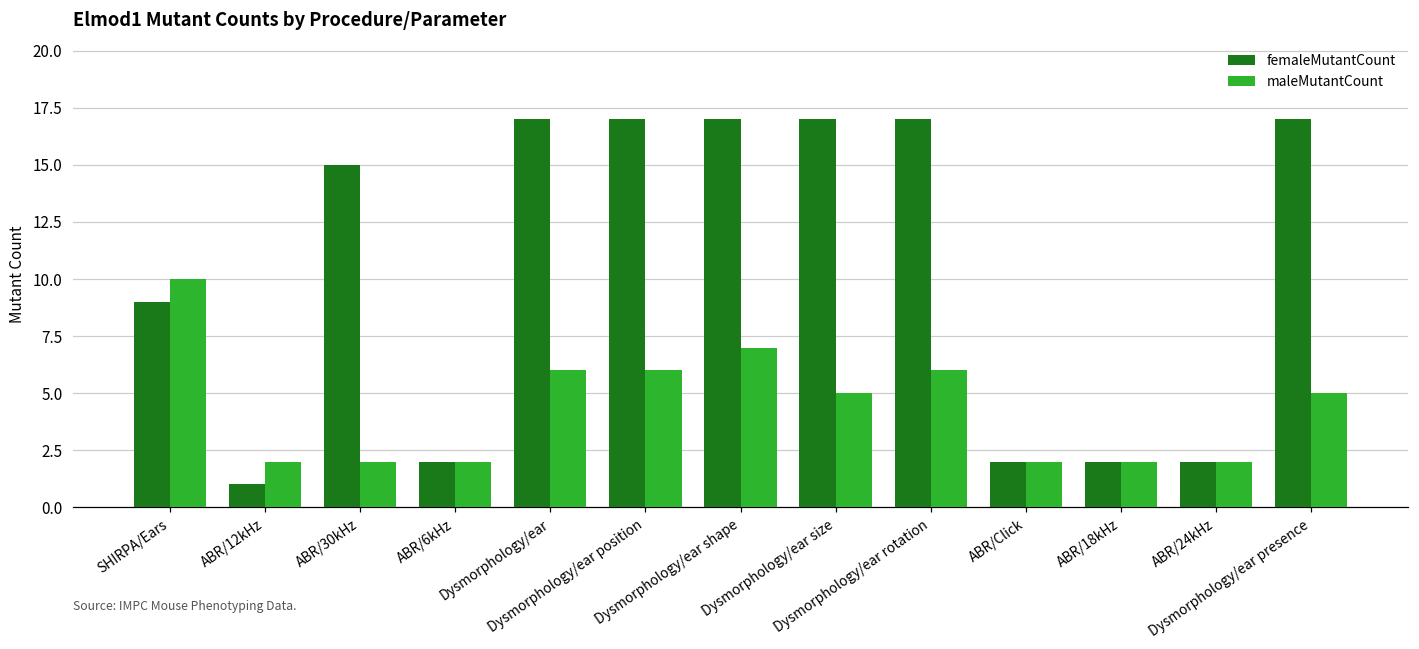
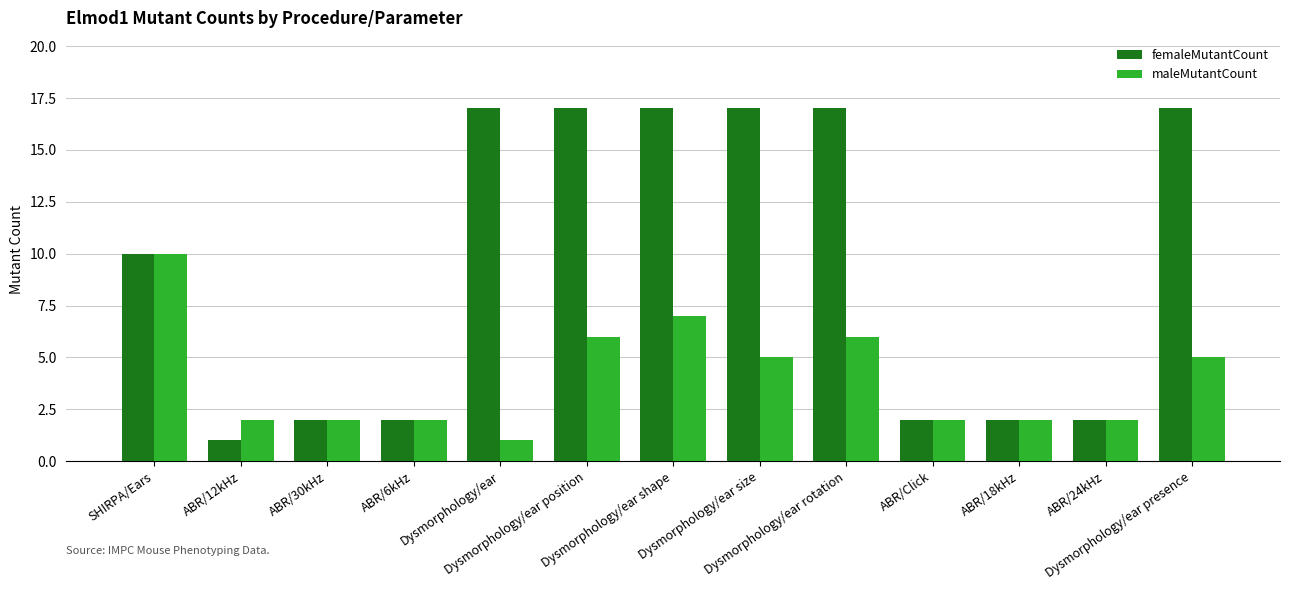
femaleMutantCount, SHIRPA/Ears: 9 -> 10
femaleMutantCount, ABR/30kHz: 15 -> 2
maleMutantCount, Dysmorphology/ear: 6 -> 1
